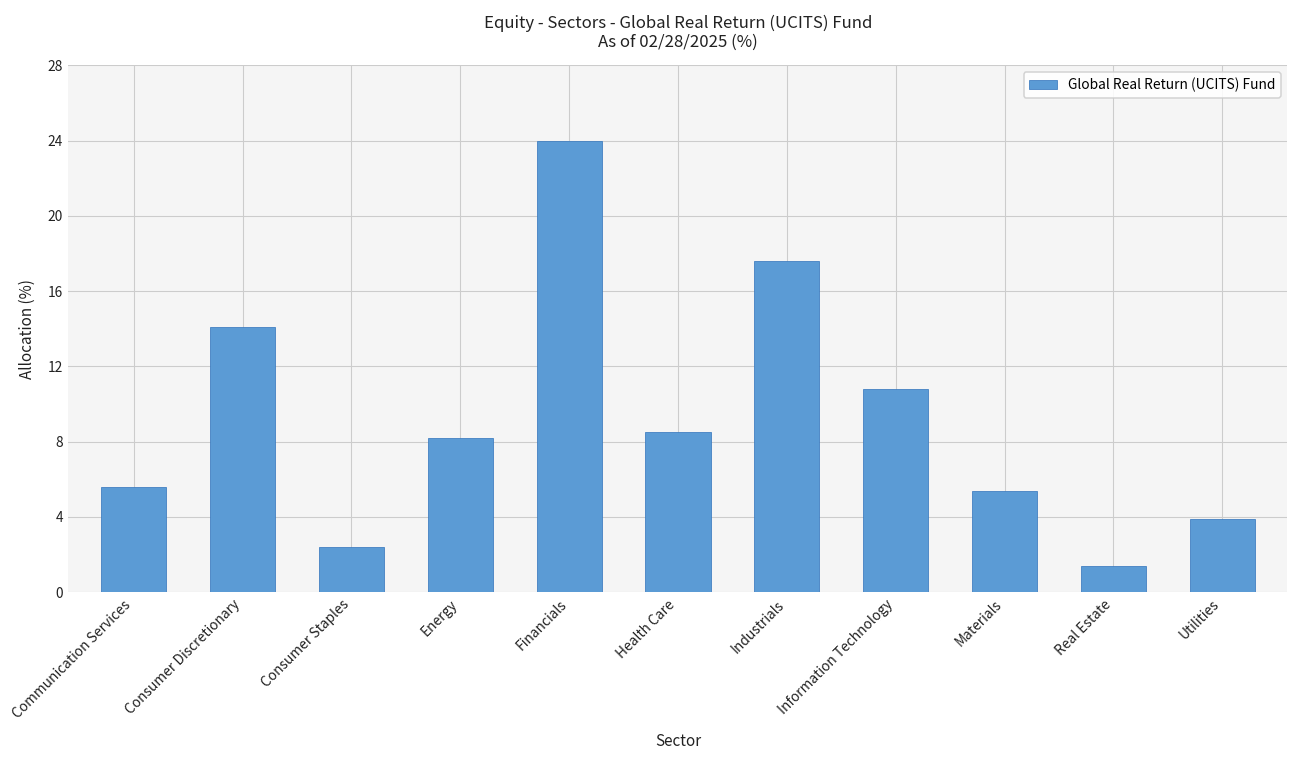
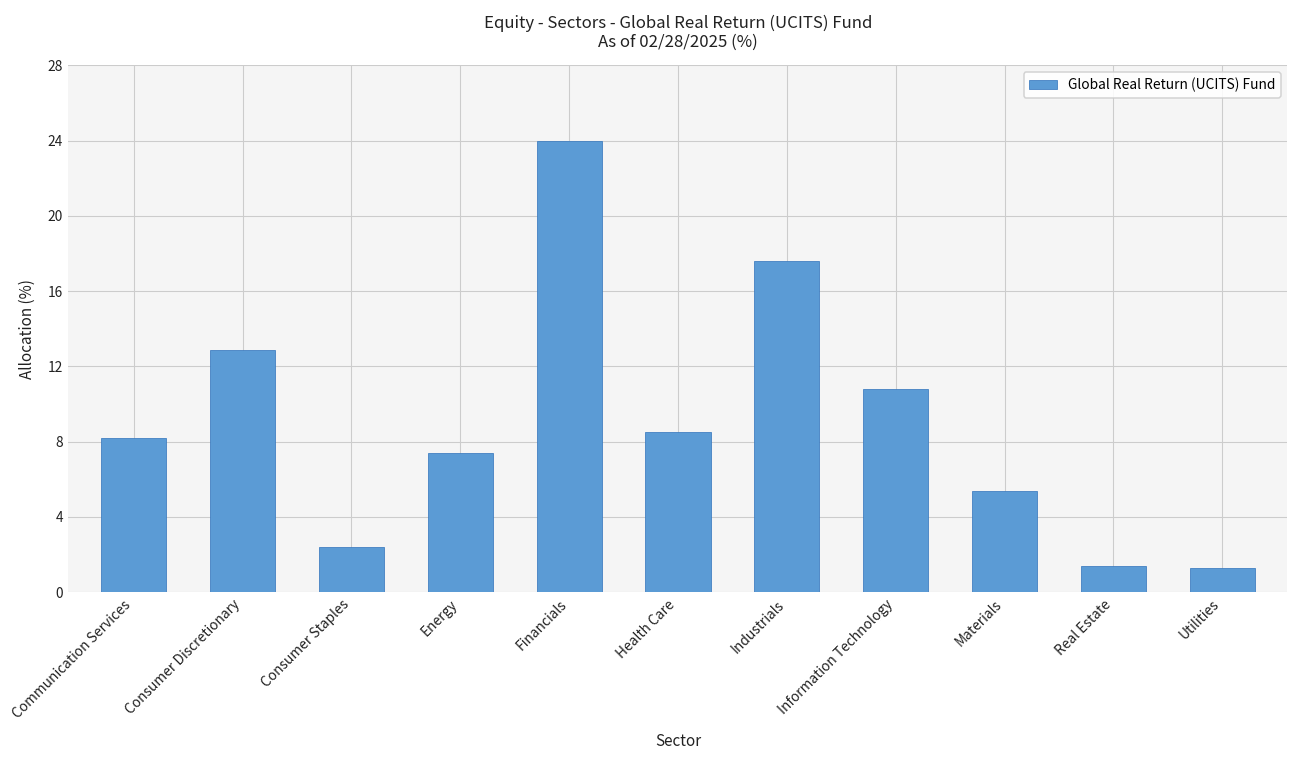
Communication Services: 5.6 -> 8.2
Consumer Discretionary: 14.1 -> 12.9
Energy: 8.2 -> 7.4
Utilities: 3.9 -> 1.3
